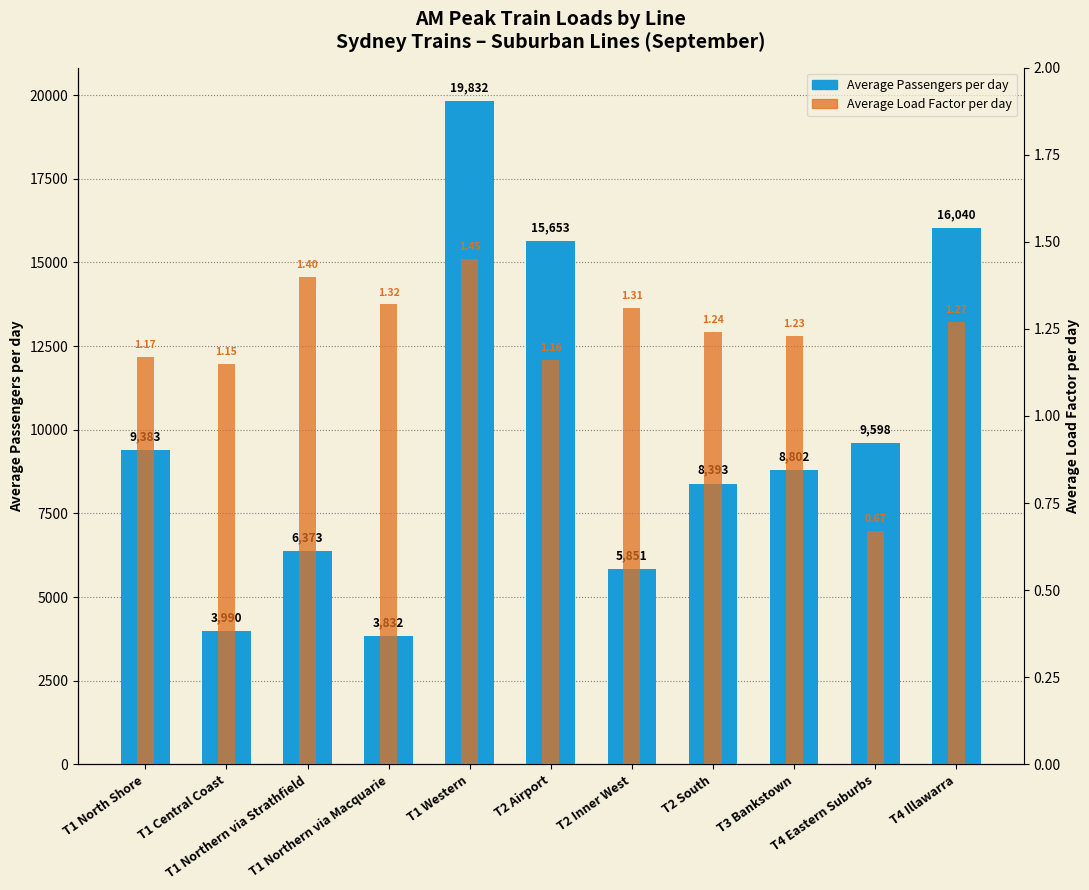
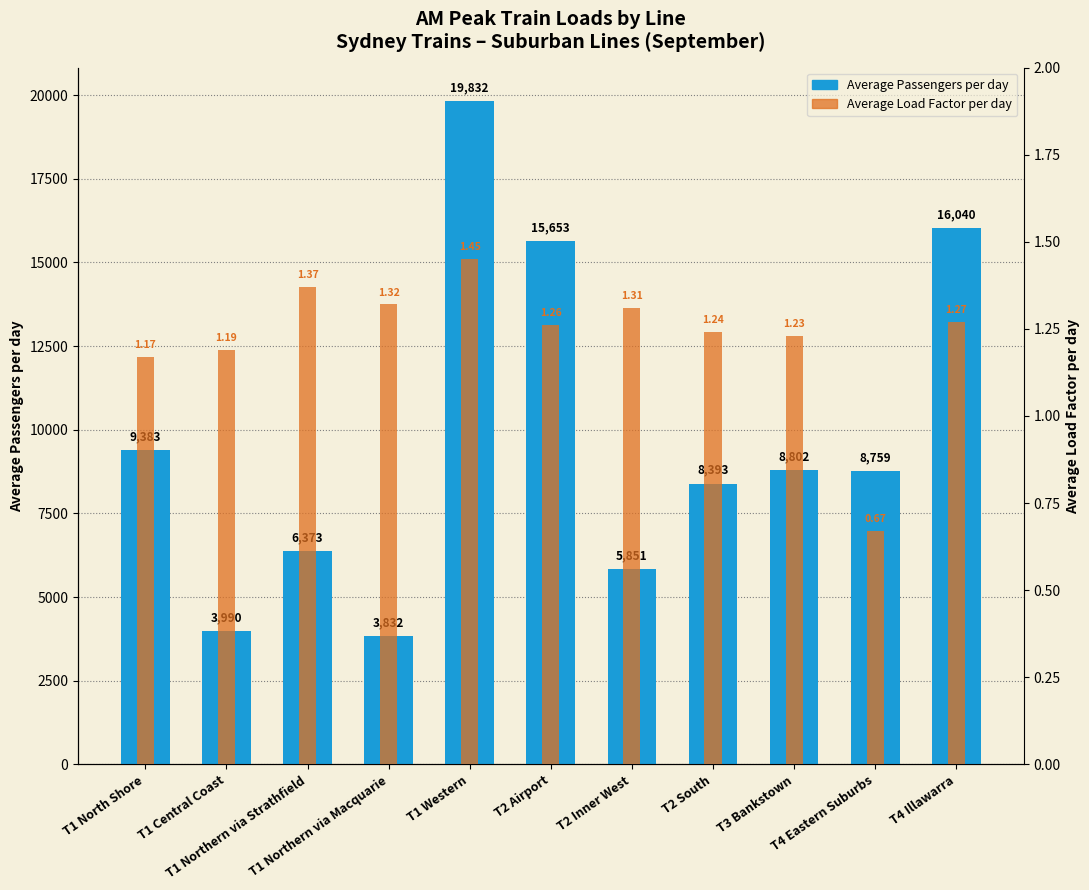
Average Passengers per day, T4 Eastern Suburbs: 9,598 -> 8,759
Average Load Factor per day, T1 Central Coast: 1.15 -> 1.19
Average Load Factor per day, T1 Northern via Strathfield: 1.40 -> 1.37
Average Load Factor per day, T2 Airport: 1.16 -> 1.26
